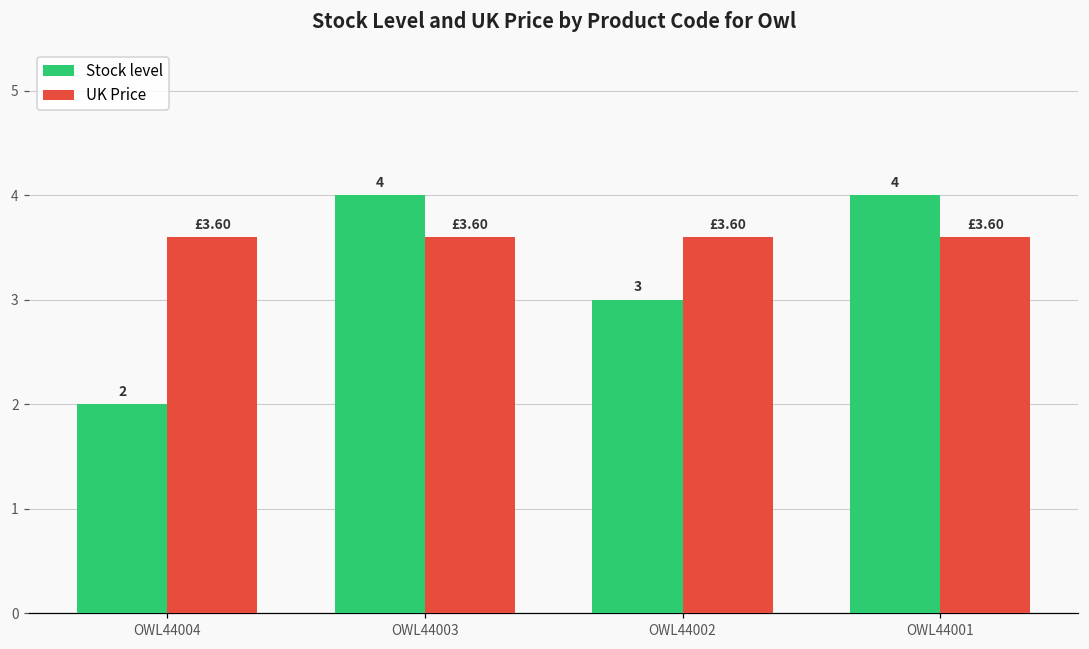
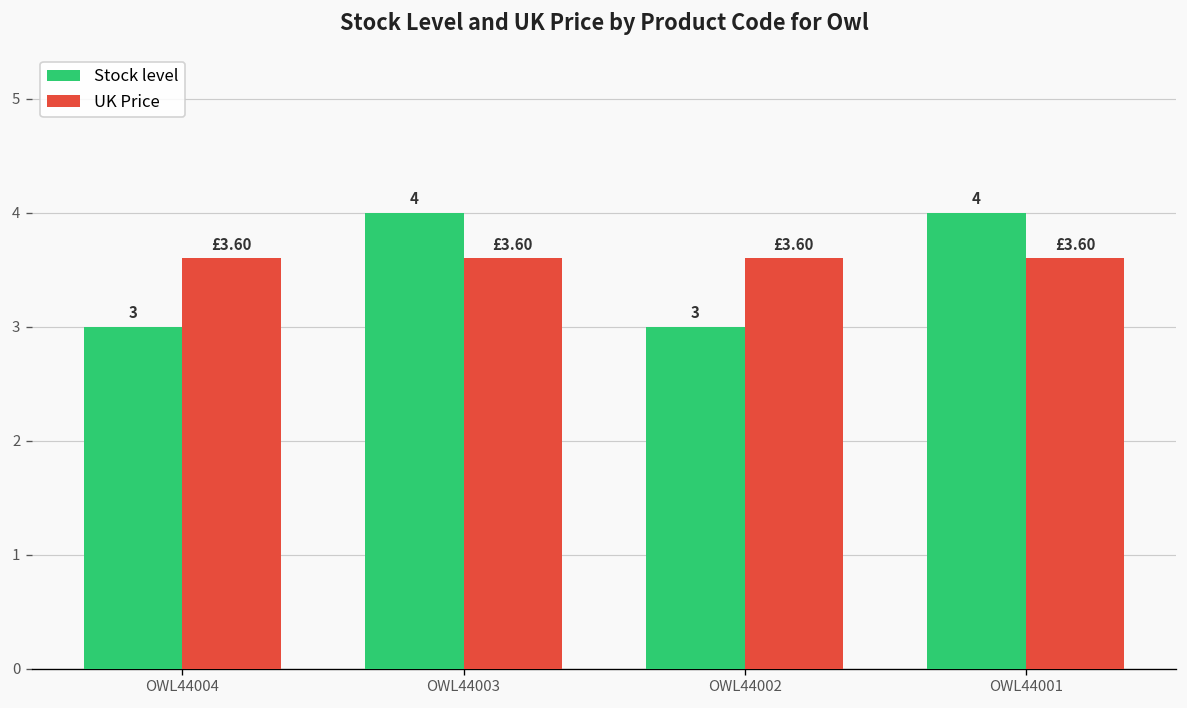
Stock level, OWL44004: 2 -> 3
